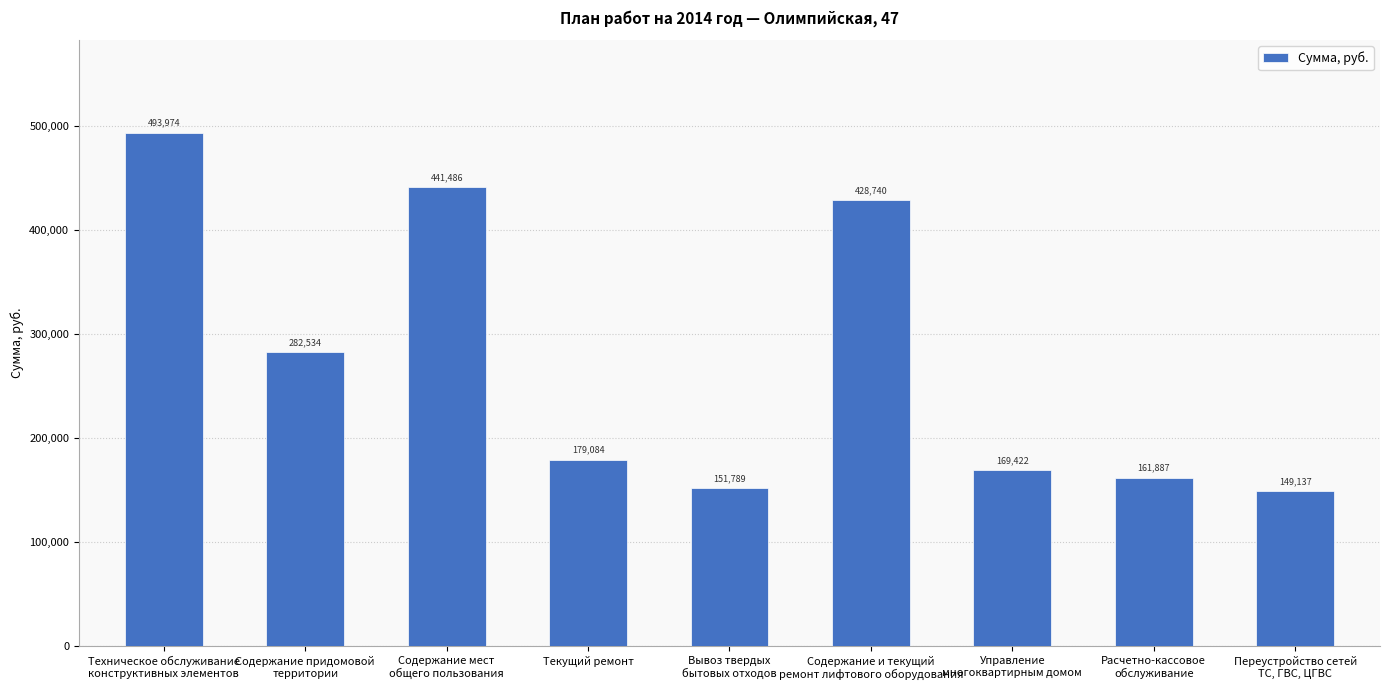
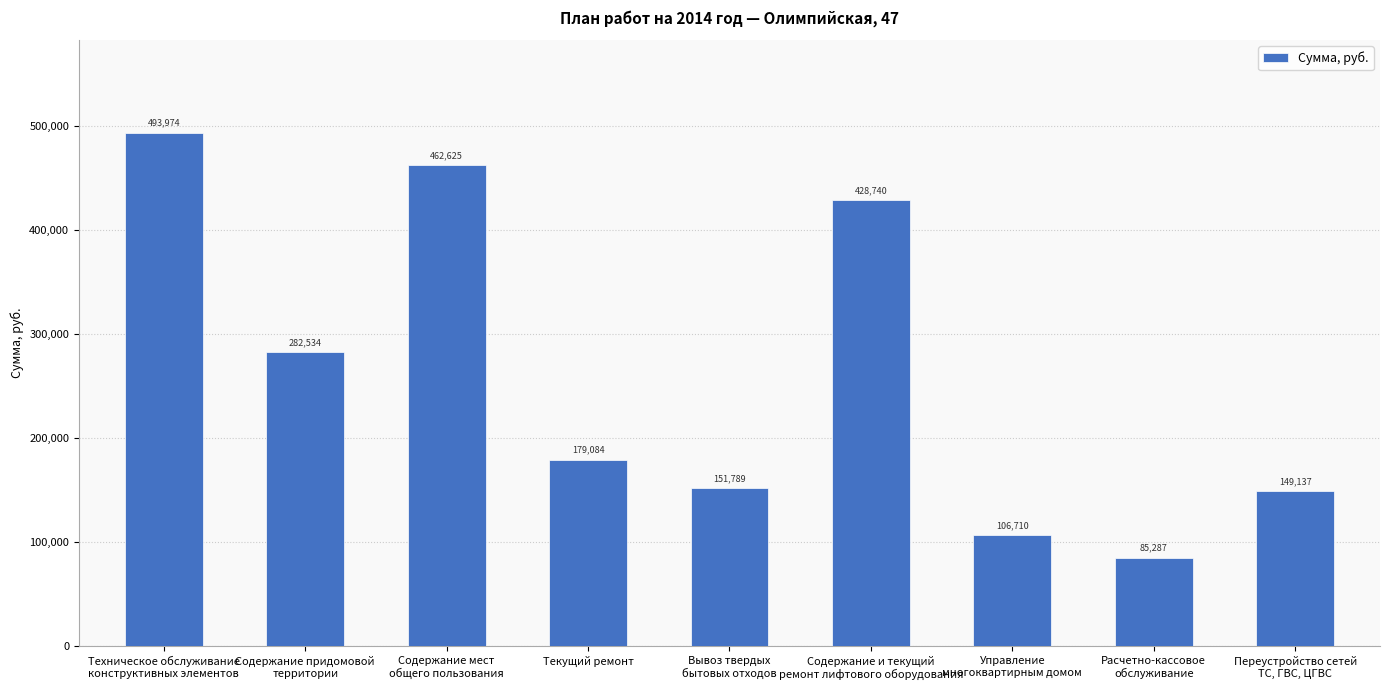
Содержание мест общего пользования: 441,486 -> 462,625
Управление многоквартирным домом: 169,422 -> 106,710
Расчетно-кассовое обслуживание: 161,887 -> 85,287
